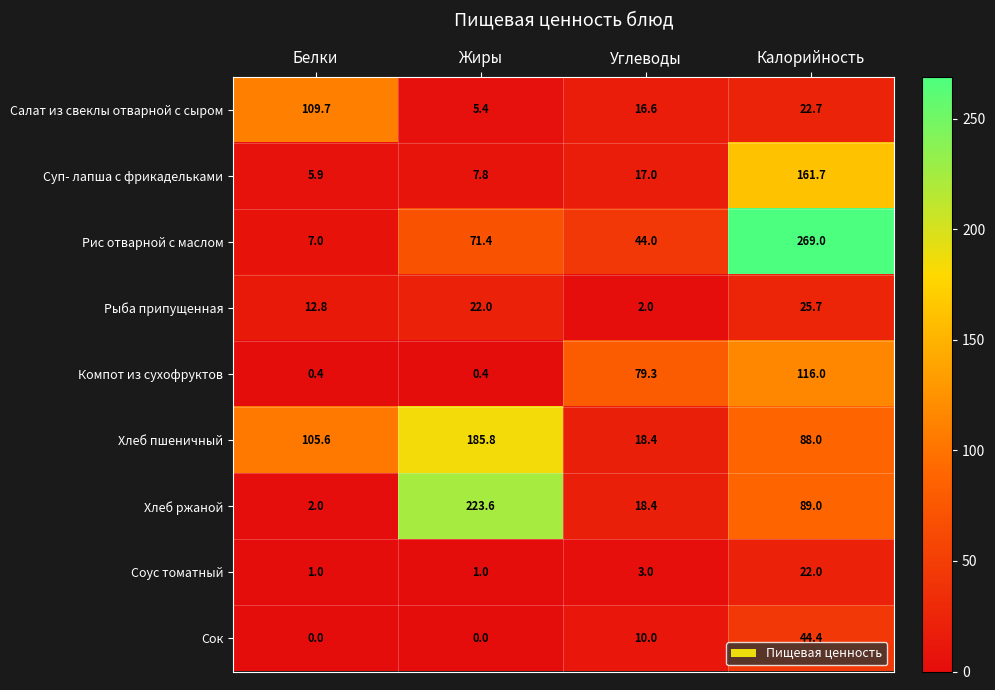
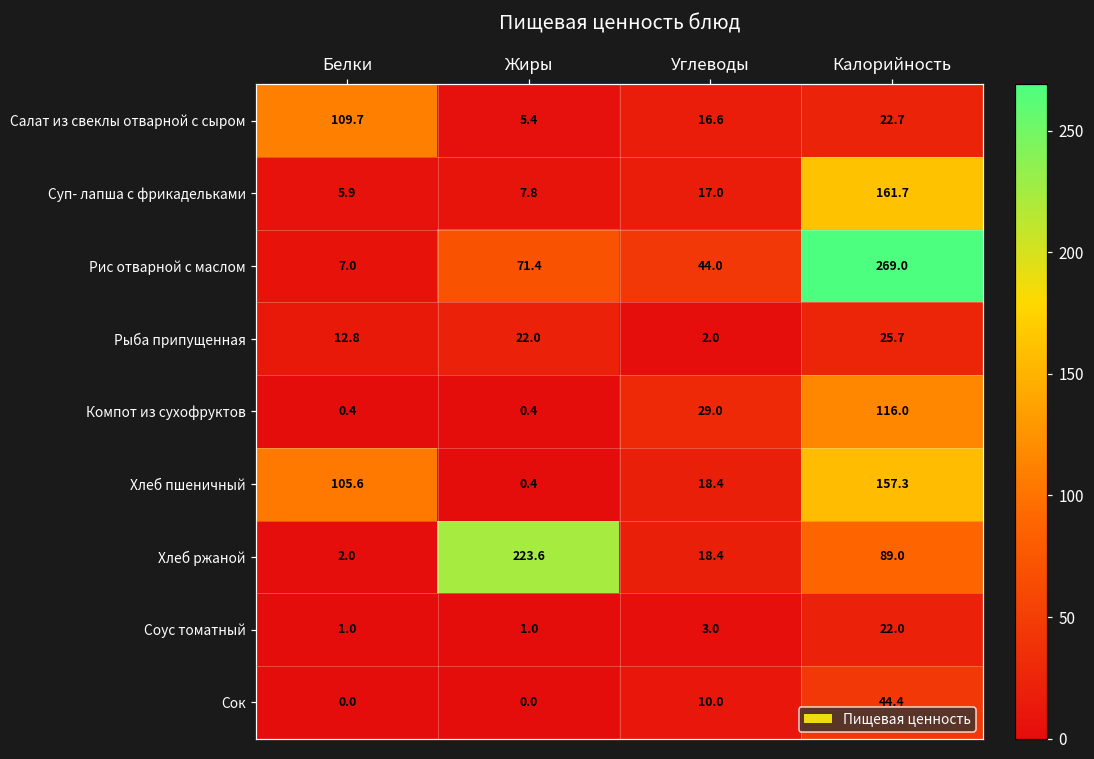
Компот из сухофруктов, Углеводы: 79.3 -> 29.0
Хлеб пшеничный, Жиры: 185.8 -> 0.4
Хлеб пшеничный, Калорийность: 88.0 -> 157.3
